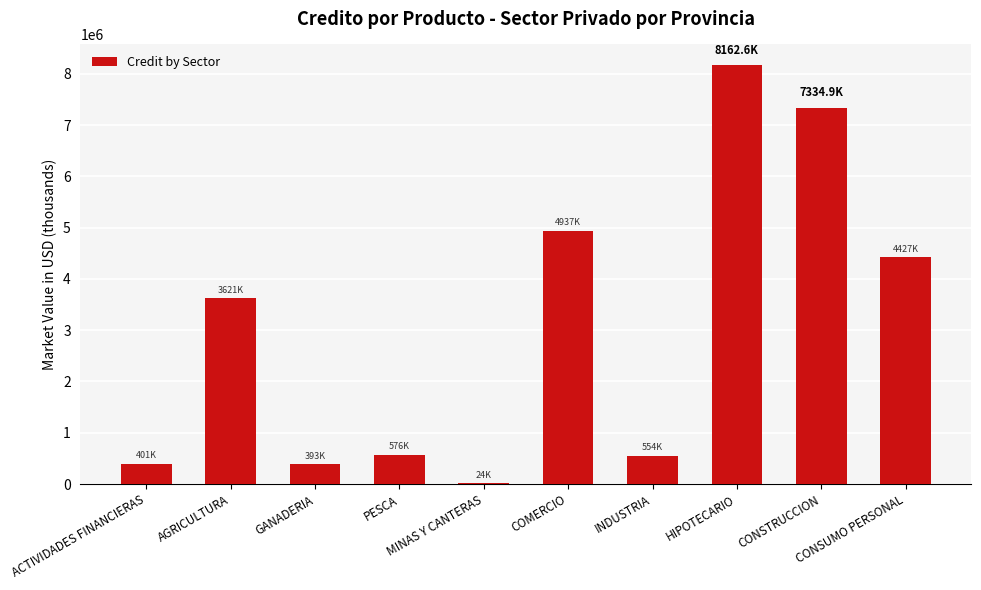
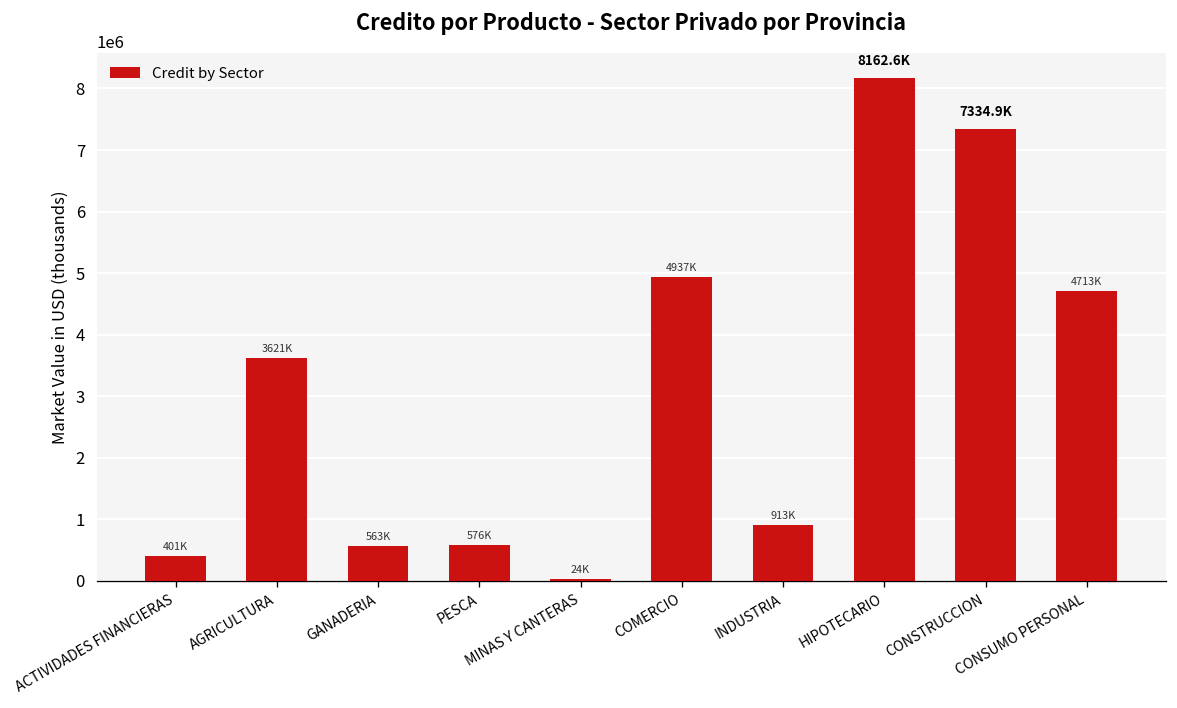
GANADERIA: 393K -> 563K
INDUSTRIA: 554K -> 913K
CONSUMO PERSONAL: 4427K -> 4713K
